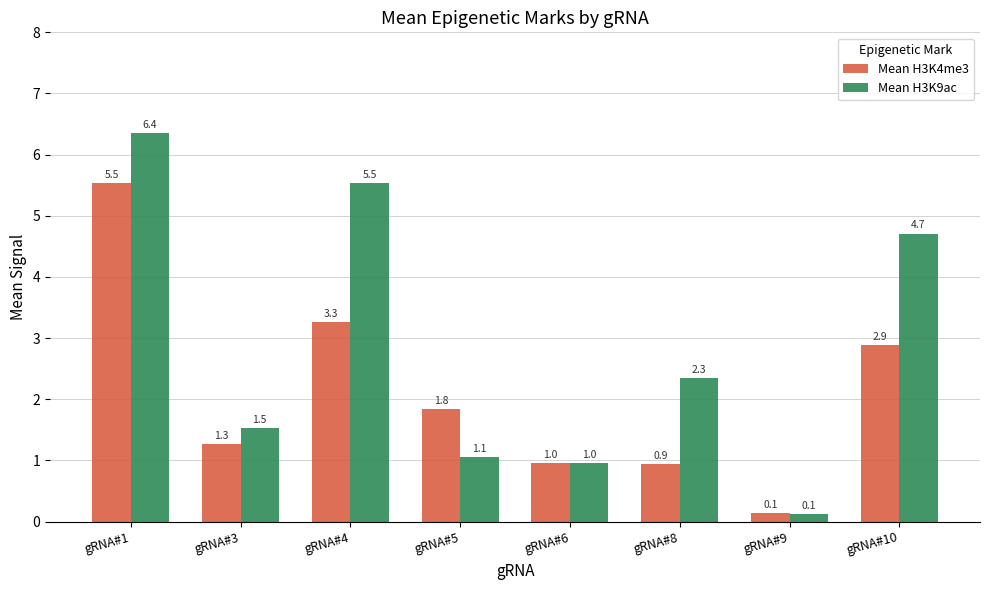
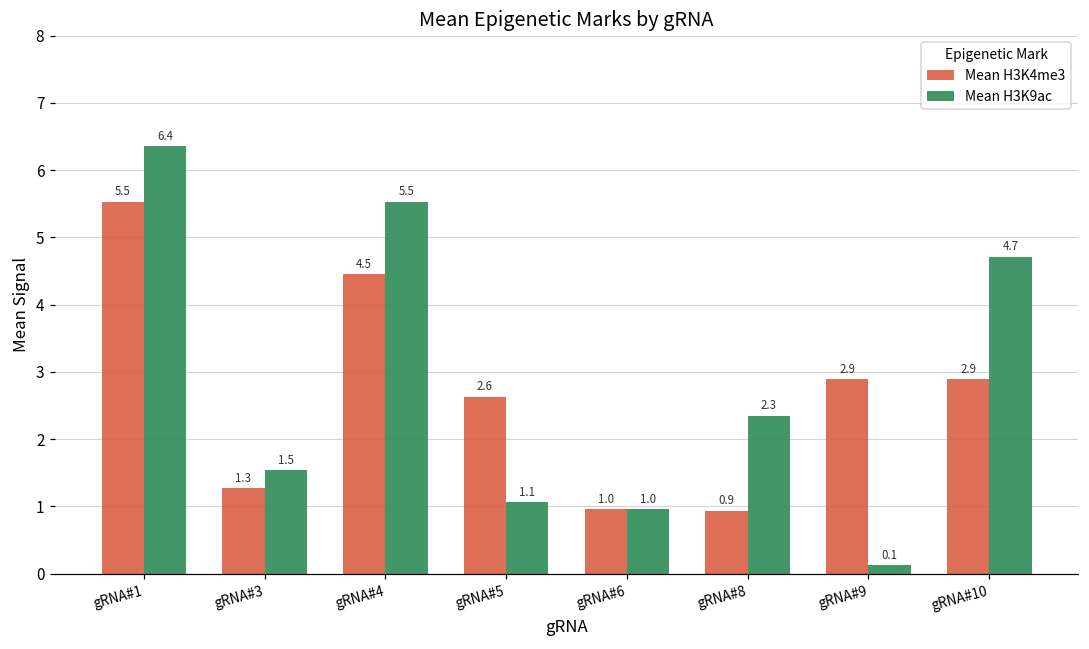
Mean H3K4me3, gRNA#4: 3.3 -> 4.5
Mean H3K4me3, gRNA#5: 1.8 -> 2.6
Mean H3K4me3, gRNA#9: 0.1 -> 2.9
